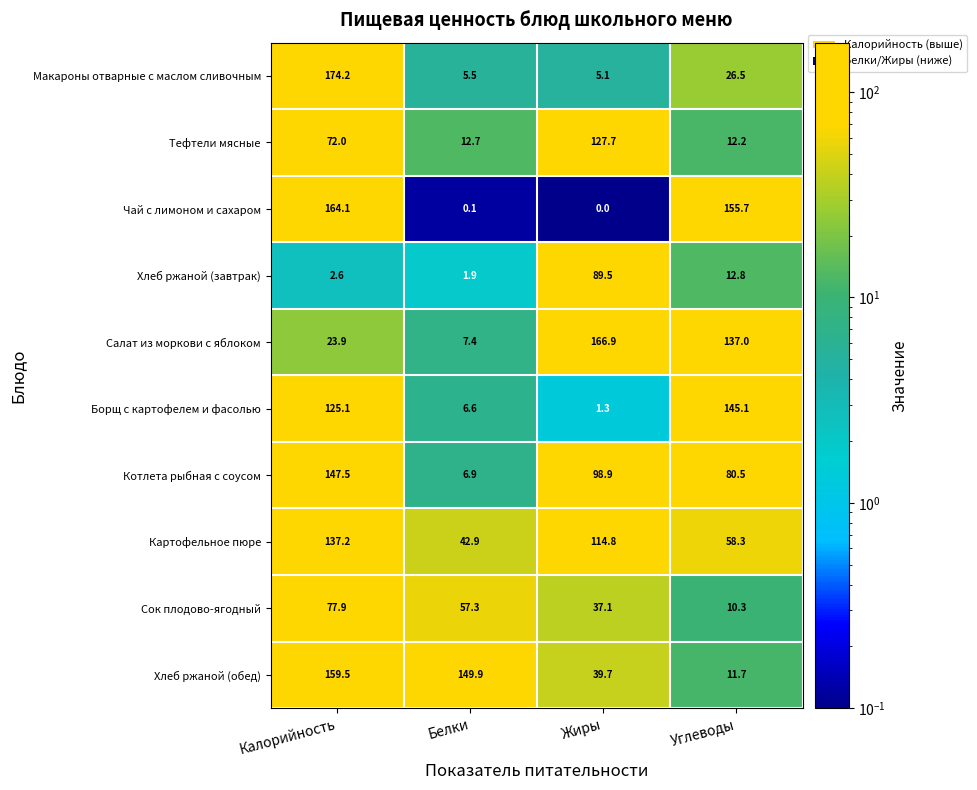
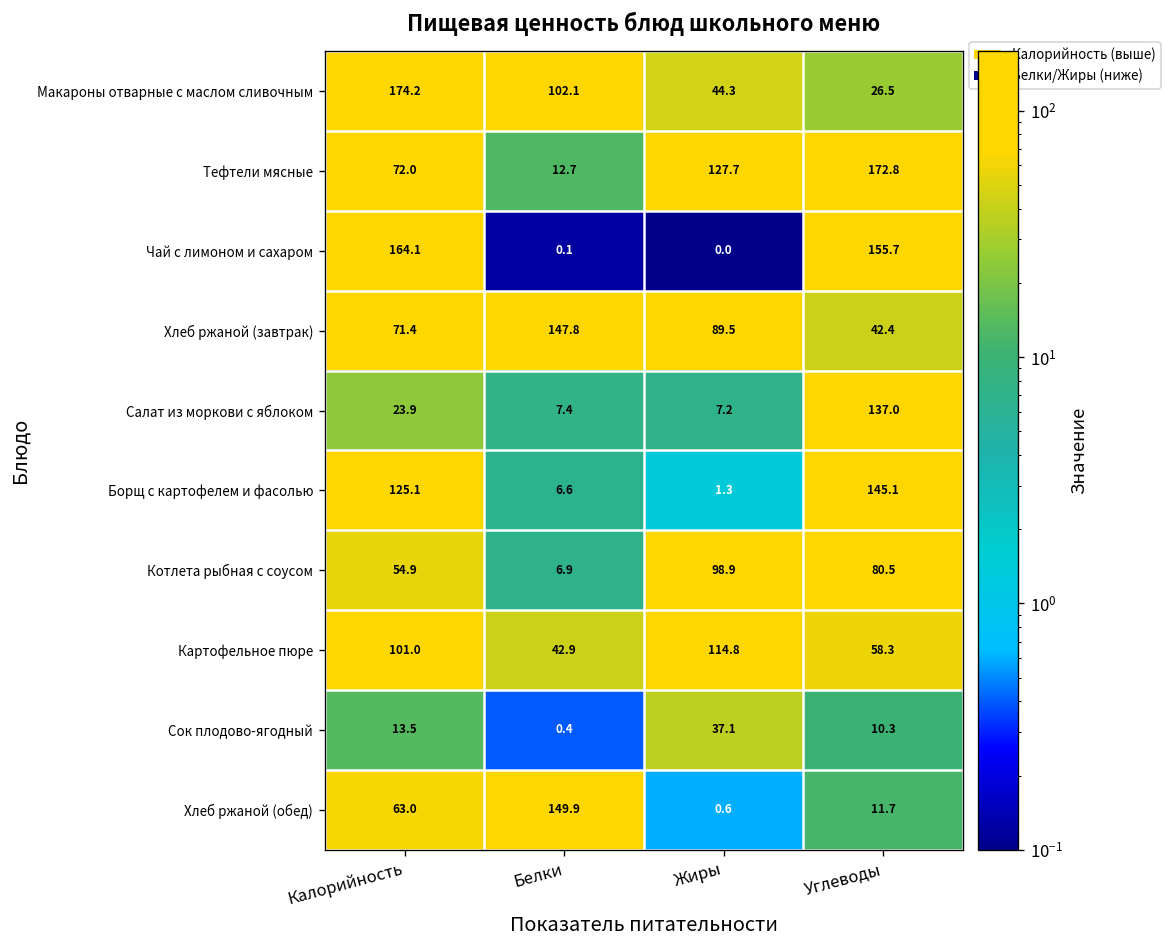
Макароны отварные с маслом сливочным, Белки: 5.5 -> 102.1
Макароны отварные с маслом сливочным, Жиры: 5.1 -> 44.3
Тефтели мясные, Углеводы: 12.2 -> 172.8
Хлеб ржаной (завтрак), Калорийность: 2.6 -> 71.4
Хлеб ржаной (завтрак), Белки: 1.9 -> 147.8
Хлеб ржаной (завтрак), Углеводы: 12.8 -> 42.4
Салат из моркови с яблоком, Жиры: 166.9 -> 7.2
Котлета рыбная с соусом, Калорийность: 147.5 -> 54.9
Картофельное пюре, Калорийность: 137.2 -> 101.0
Сок плодово-ягодный, Калорийность: 77.9 -> 13.5
Сок плодово-ягодный, Белки: 57.3 -> 0.4
Хлеб ржаной (обед), Калорийность: 159.5 -> 63.0
Хлеб ржаной (обед), Жиры: 39.7 -> 0.6
